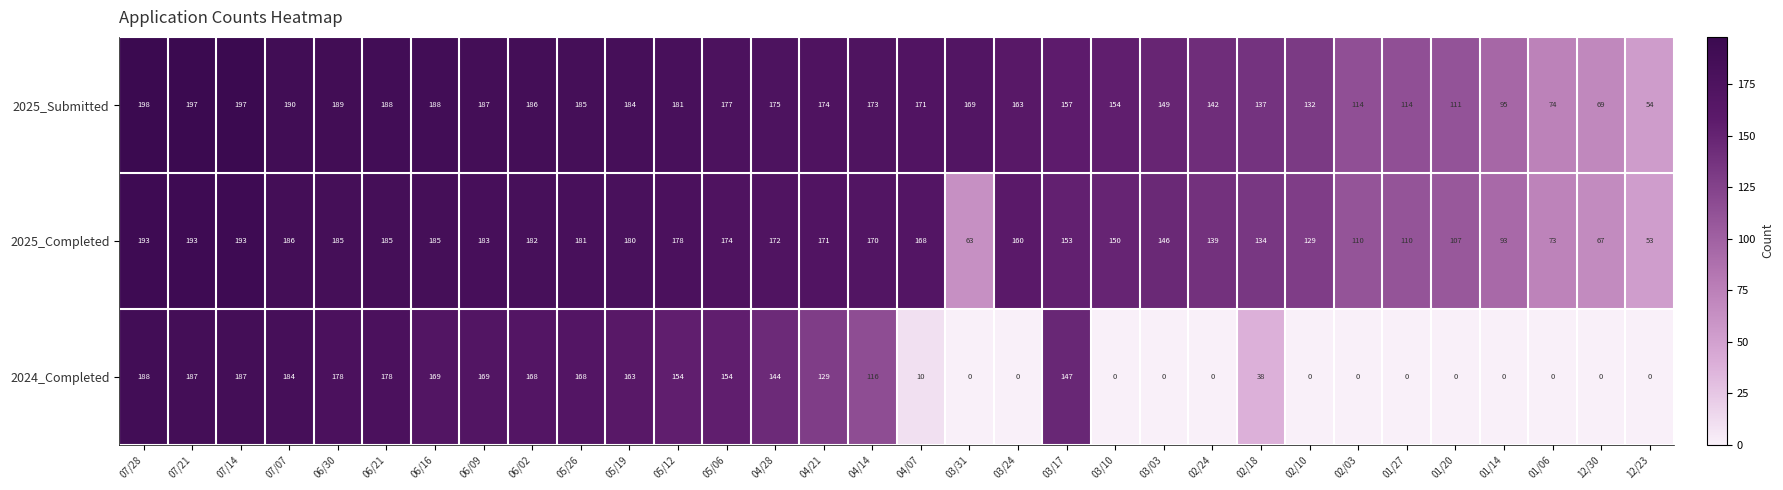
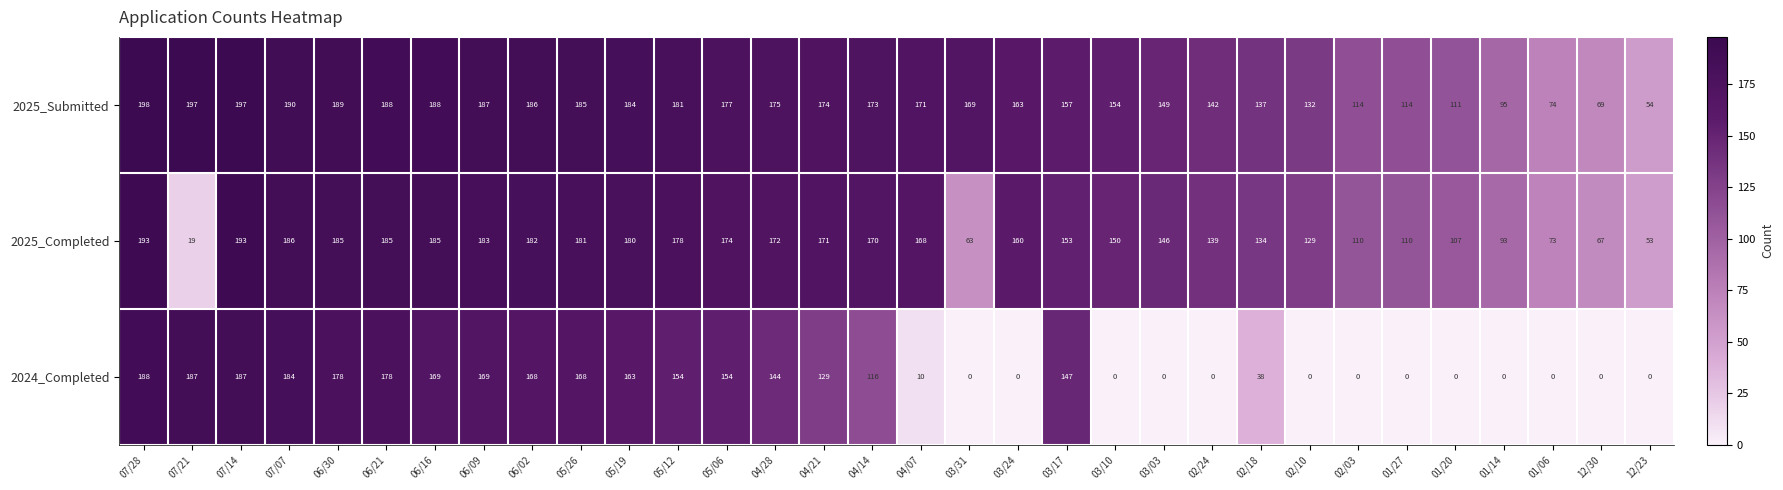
2025_Completed, 07/21: 193 -> 19
